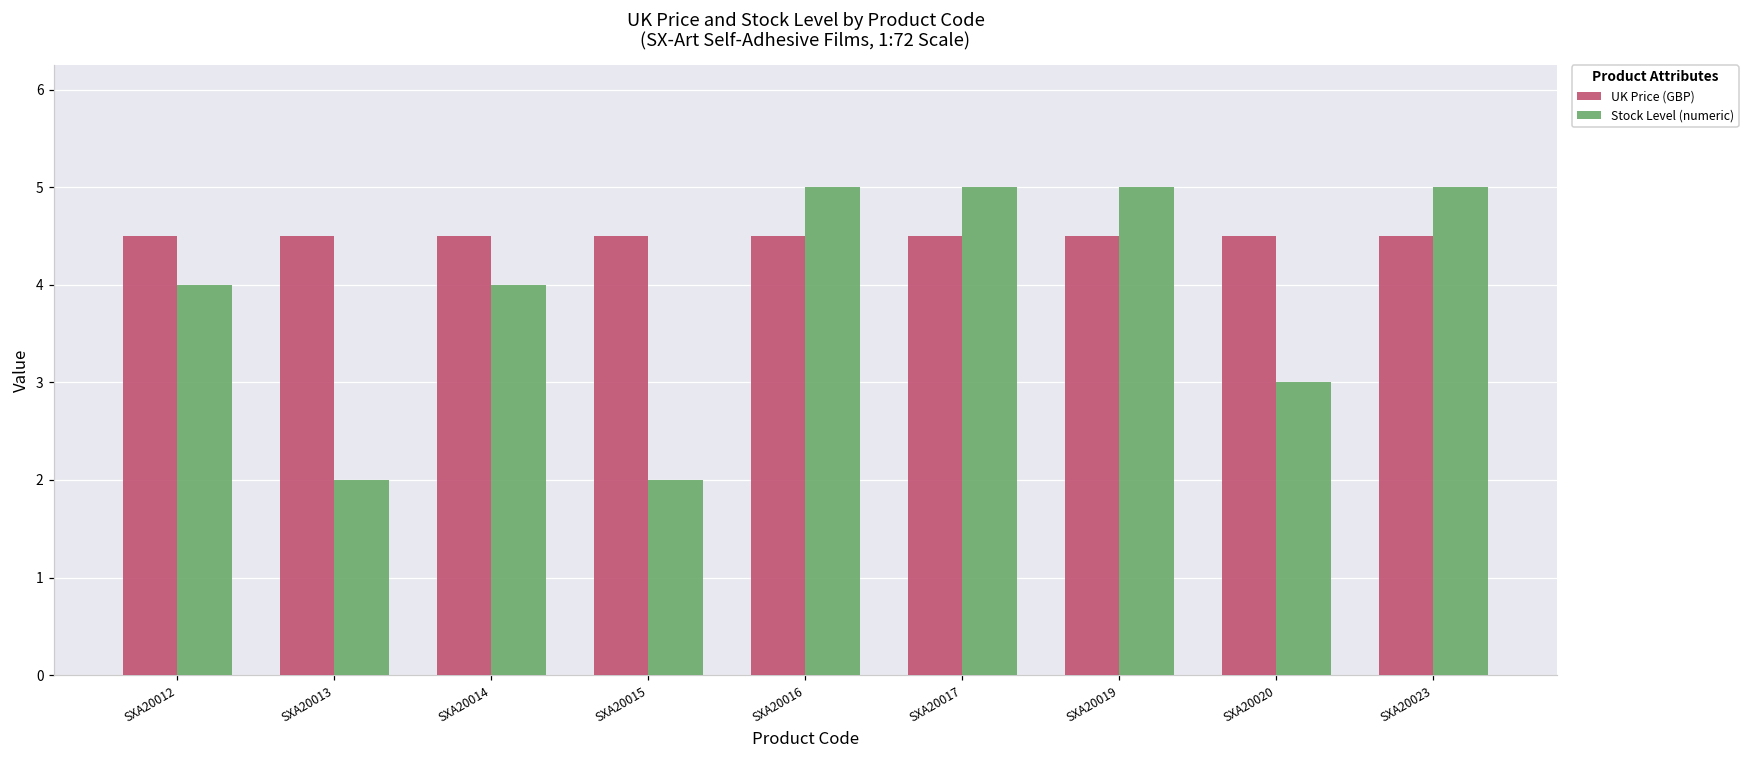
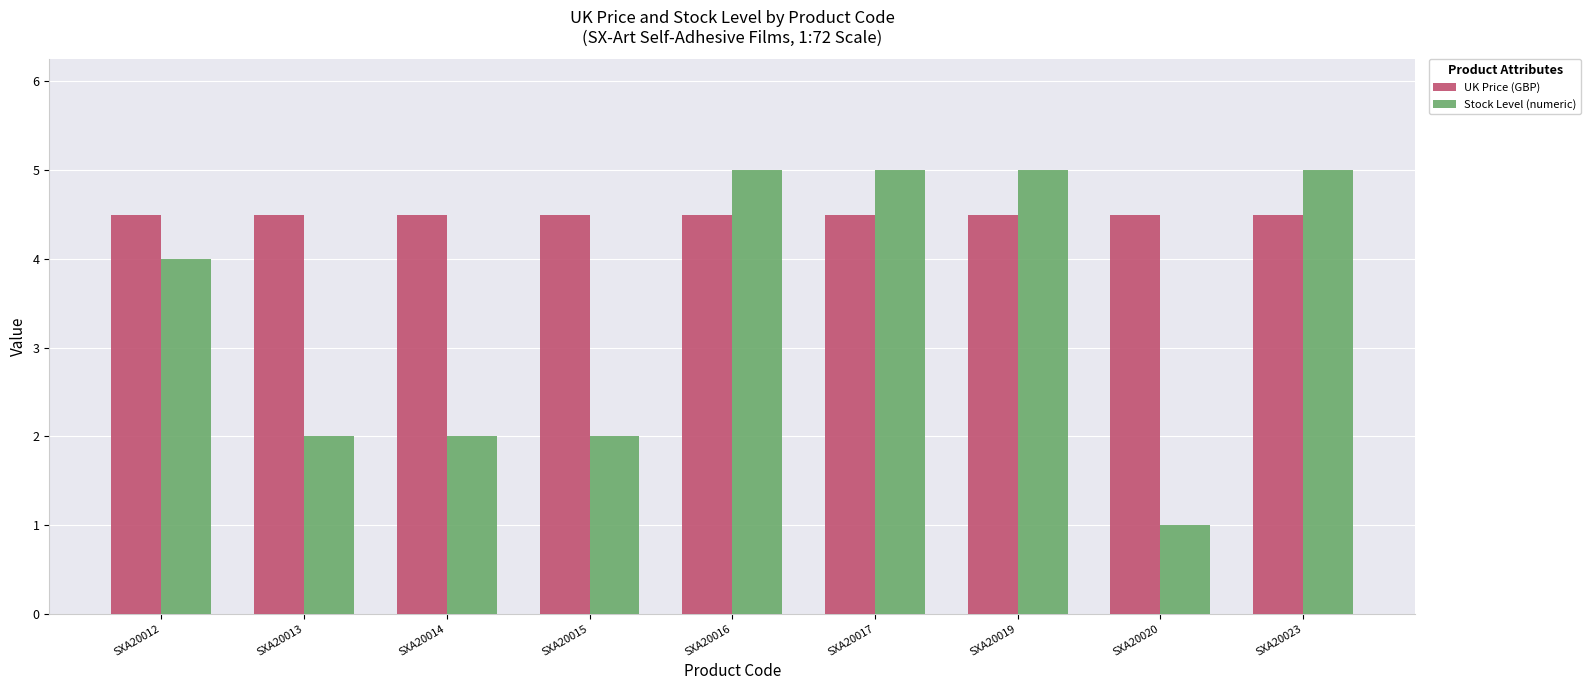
Stock Level (numeric), SXA20014: 4 -> 2
Stock Level (numeric), SXA20020: 3 -> 1
